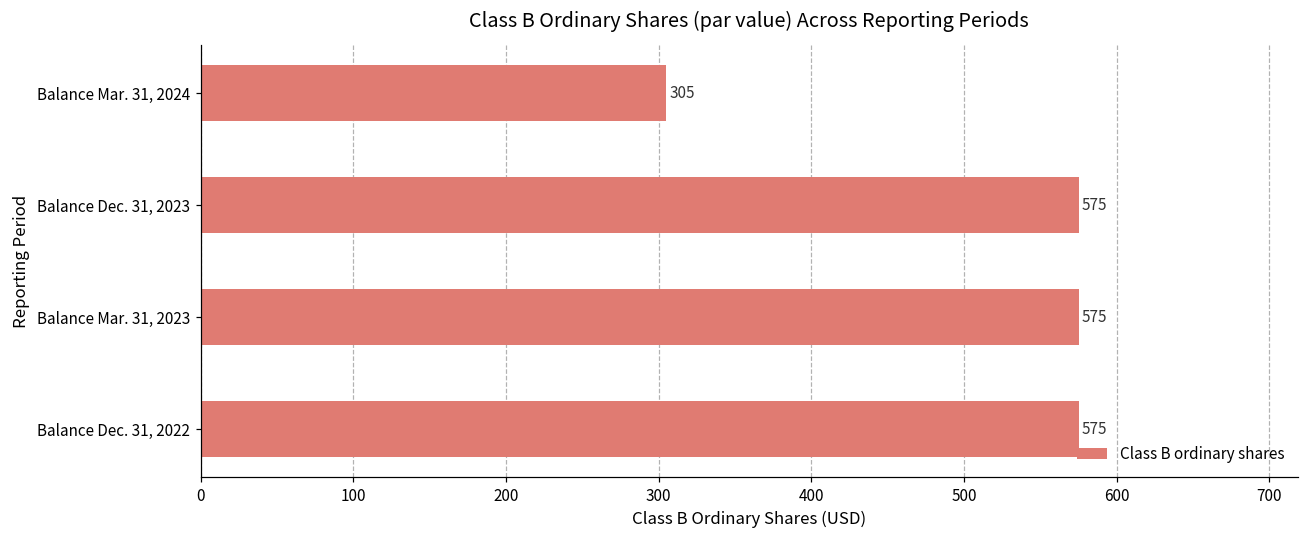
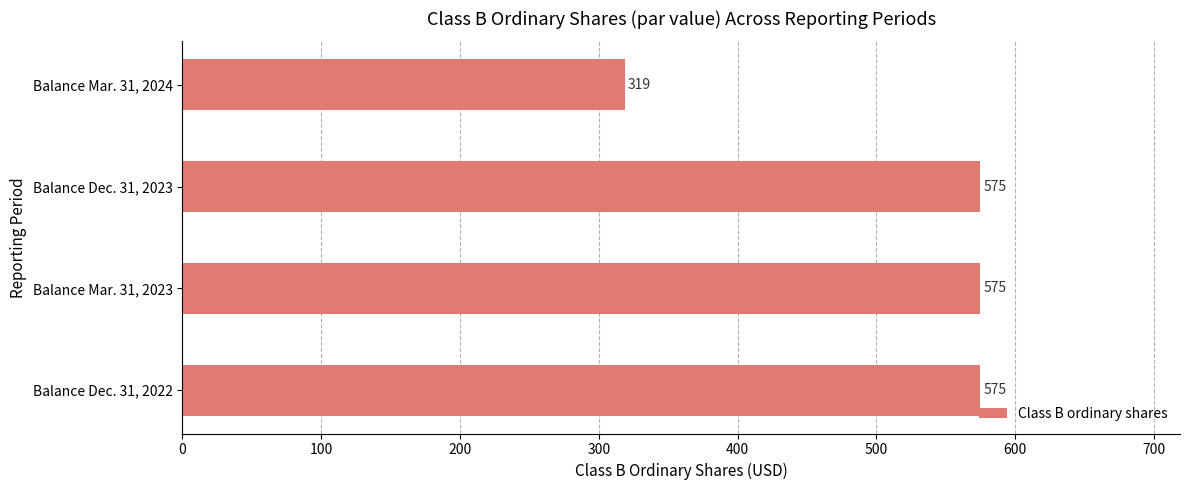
Balance Mar. 31, 2024: 305 -> 319
